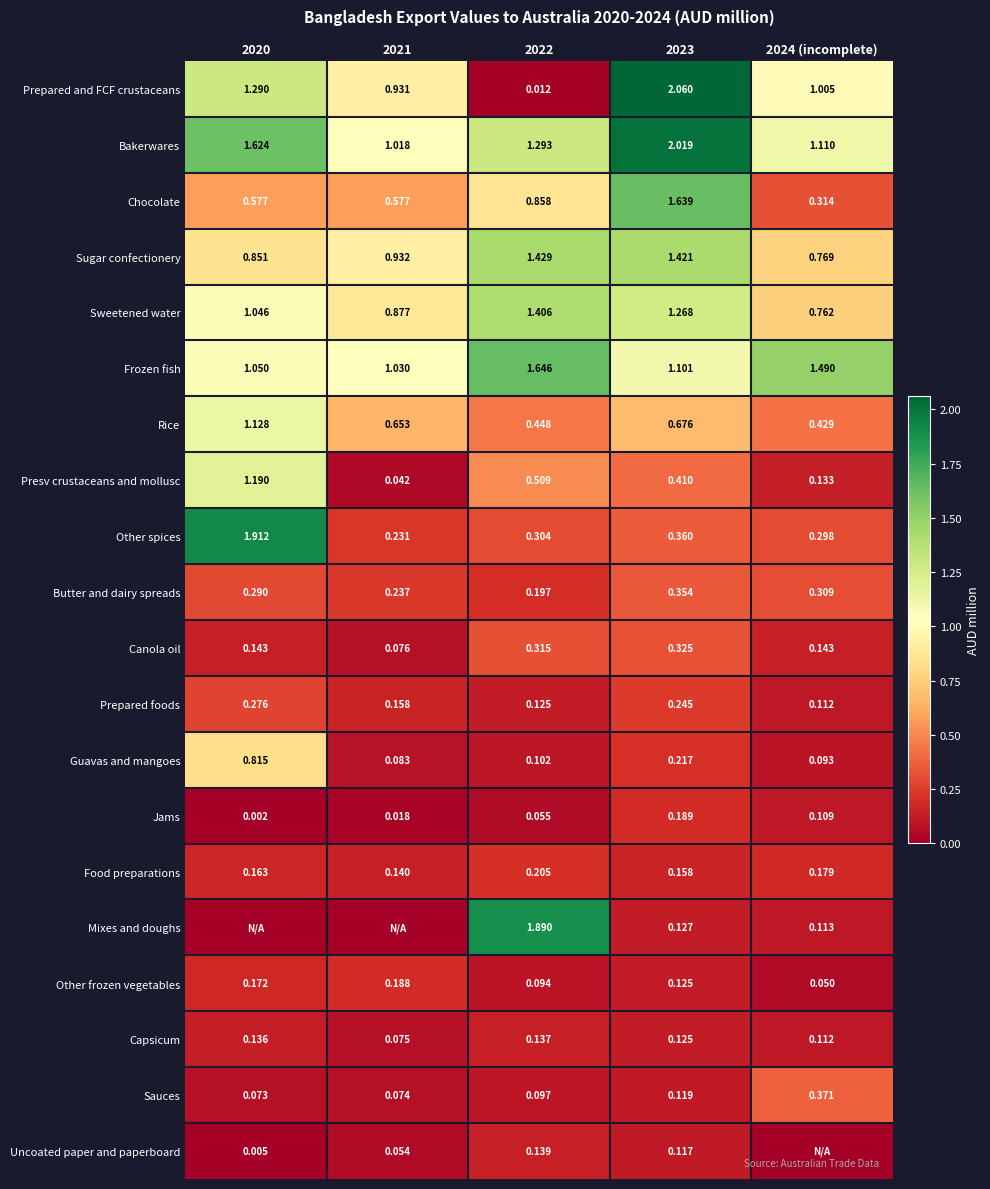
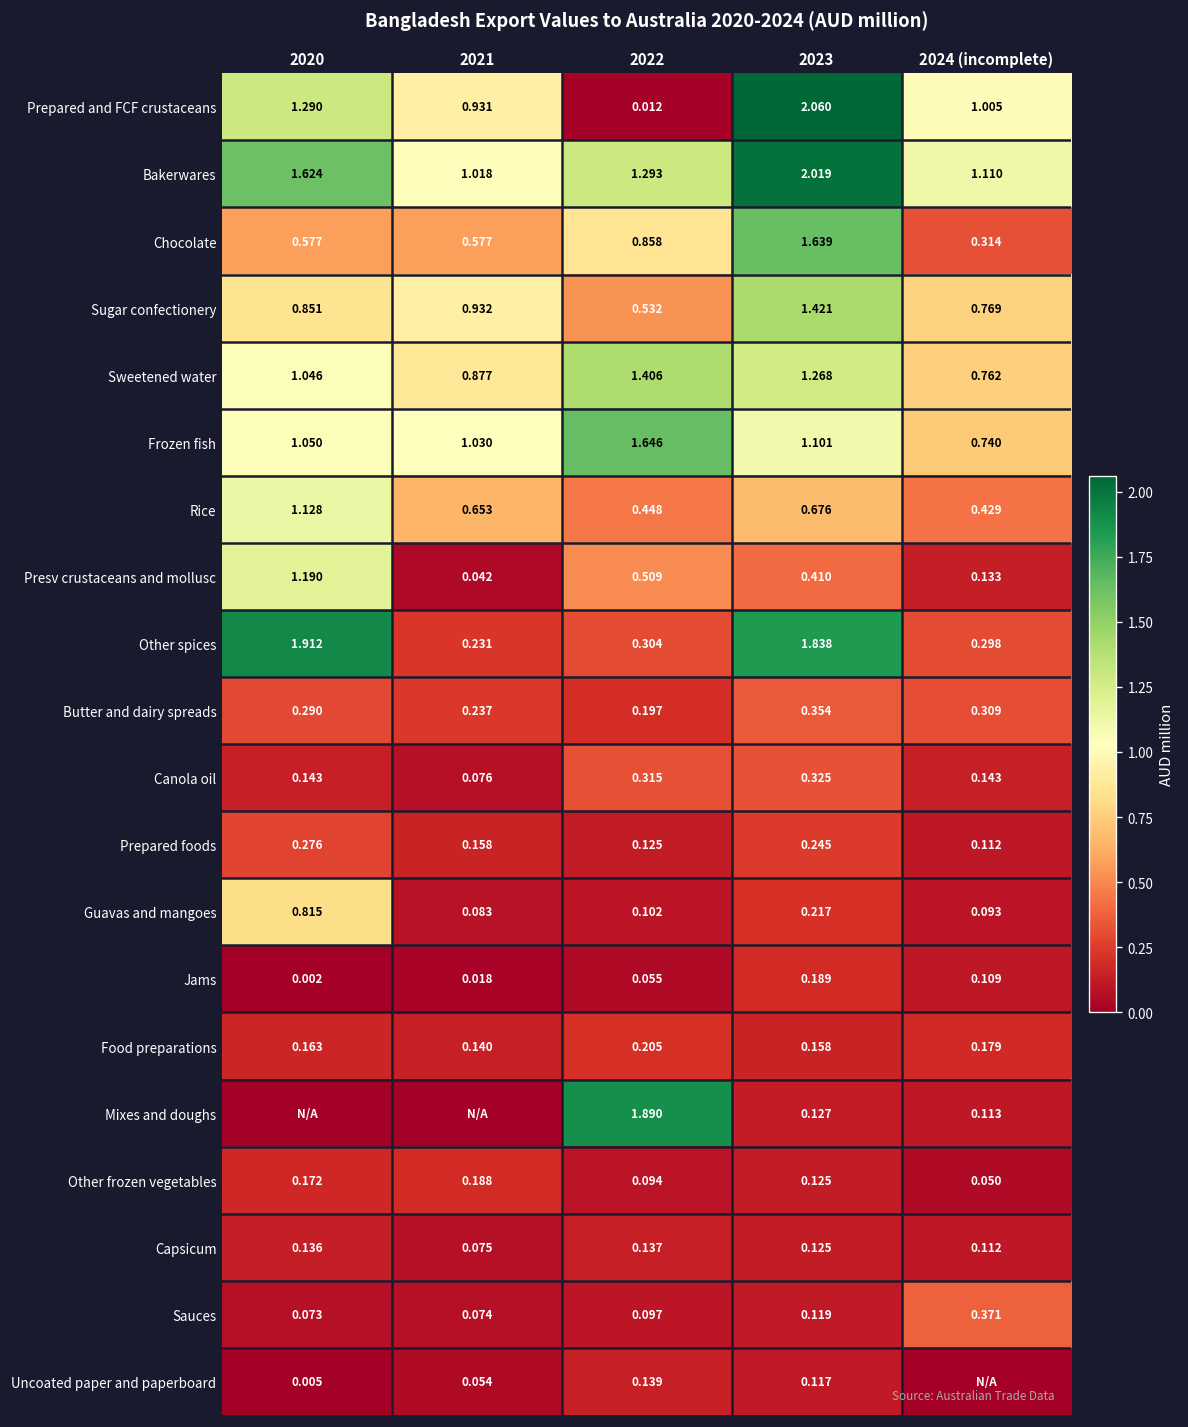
Sugar confectionery, 2022: 1.429 -> 0.532
Frozen fish, 2024 (incomplete): 1.490 -> 0.740
Other spices, 2023: 0.360 -> 1.838
